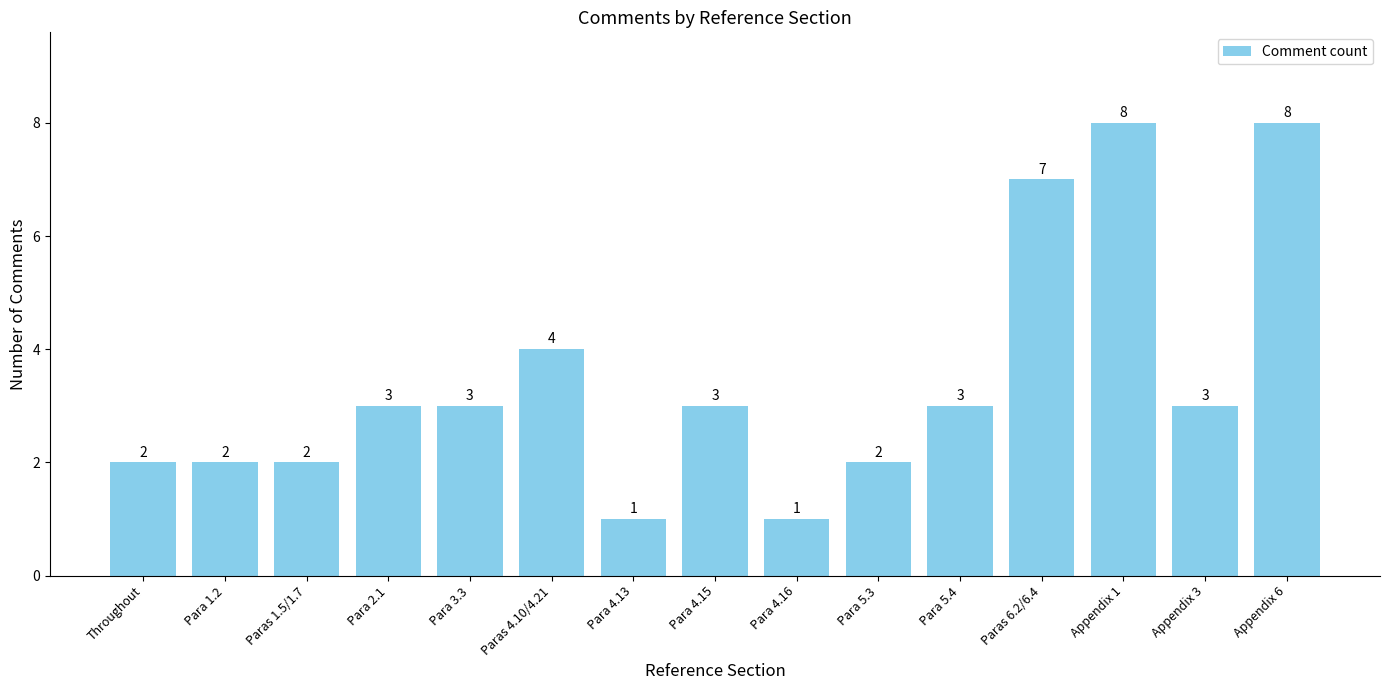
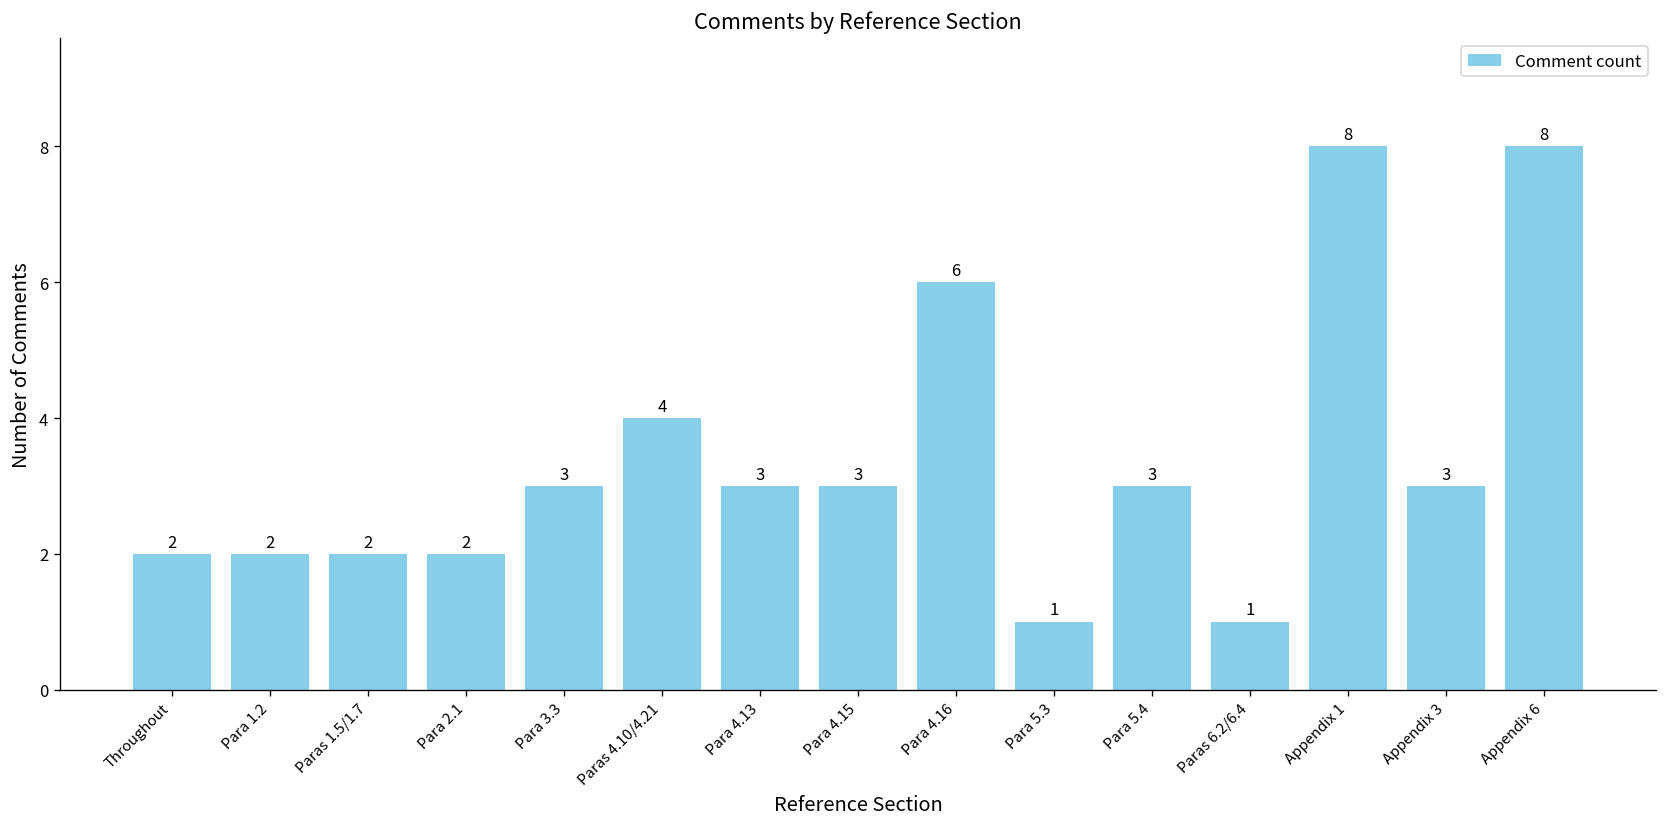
Para 2.1: 3 -> 2
Para 4.13: 1 -> 3
Para 4.16: 1 -> 6
Para 5.3: 2 -> 1
Paras 6.2/6.4: 7 -> 1
